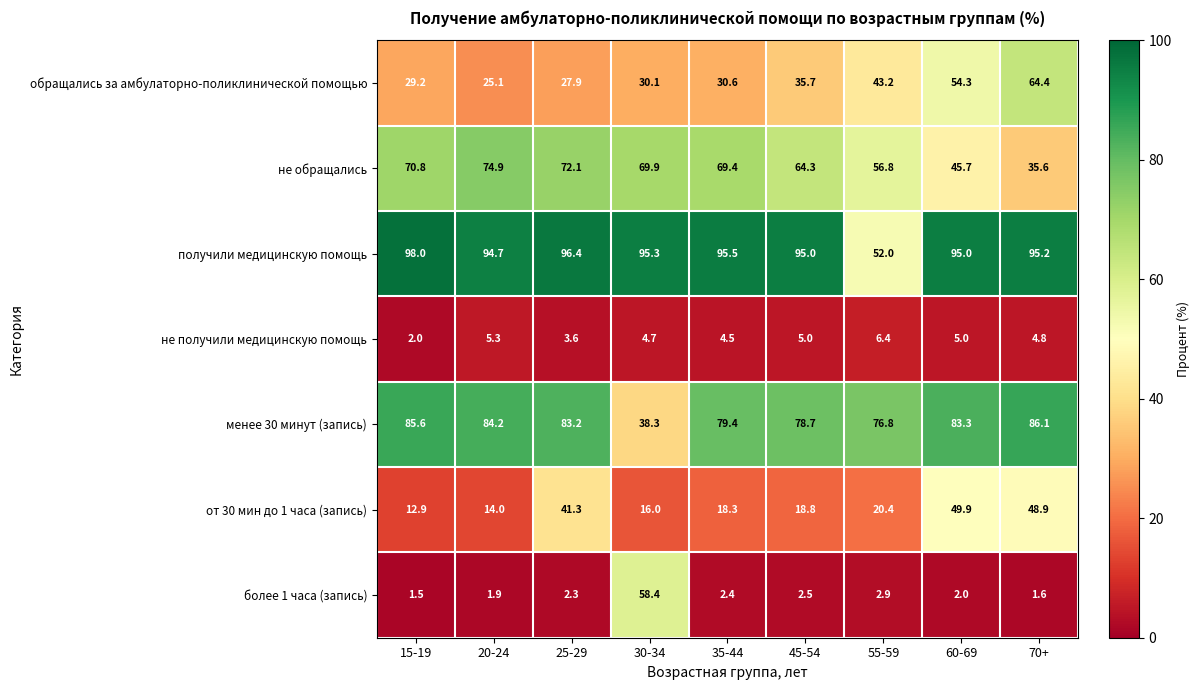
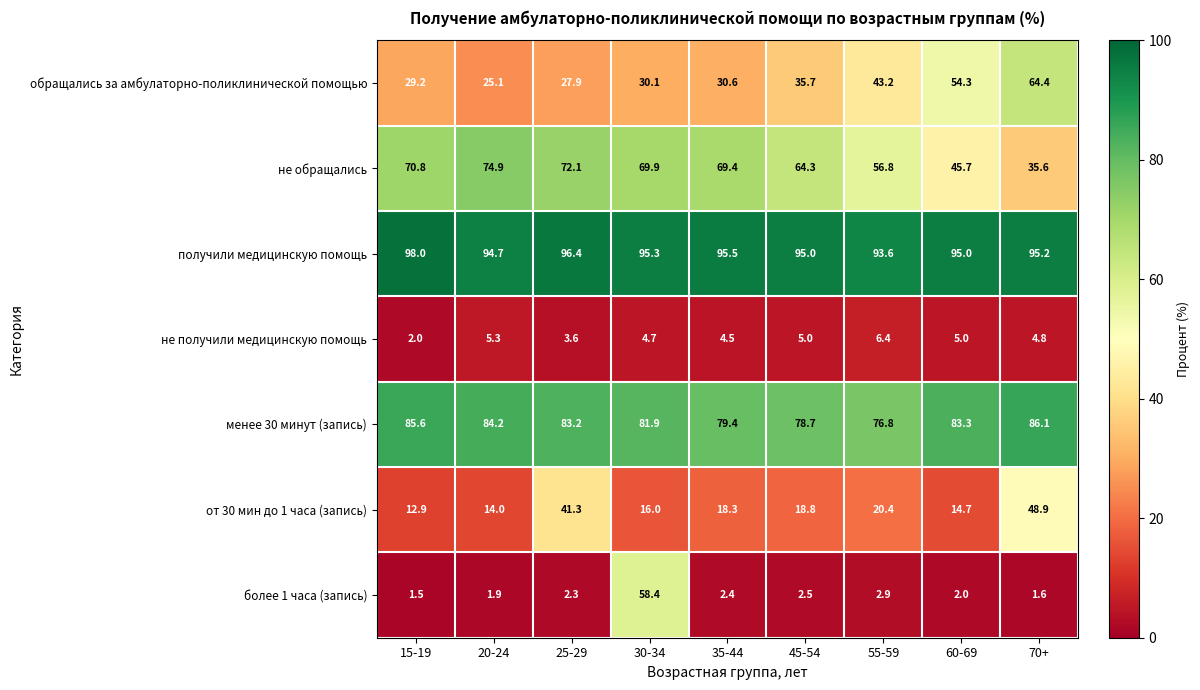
получили медицинскую помощь, 55-59: 52.0 -> 93.6
менее 30 минут (запись), 30-34: 38.3 -> 81.9
от 30 мин до 1 часа (запись), 60-69: 49.9 -> 14.7
